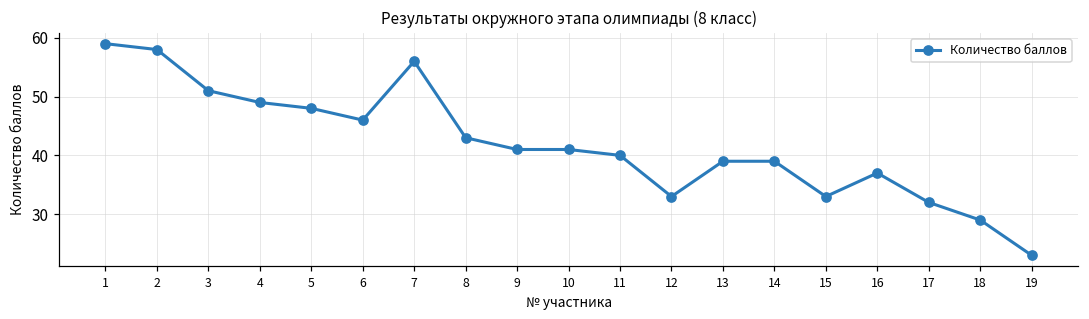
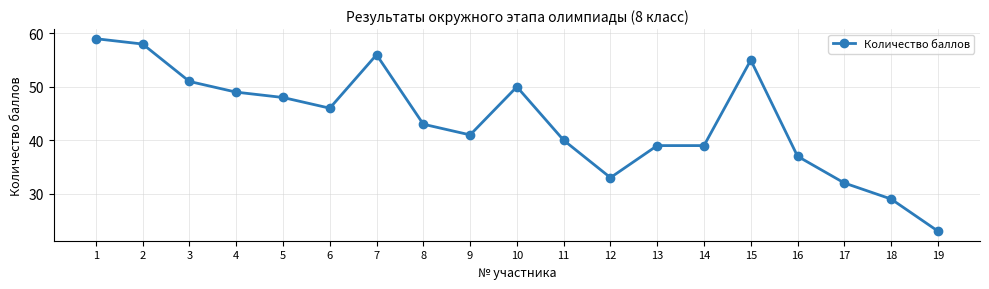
10: 41 -> 50
15: 33 -> 55
